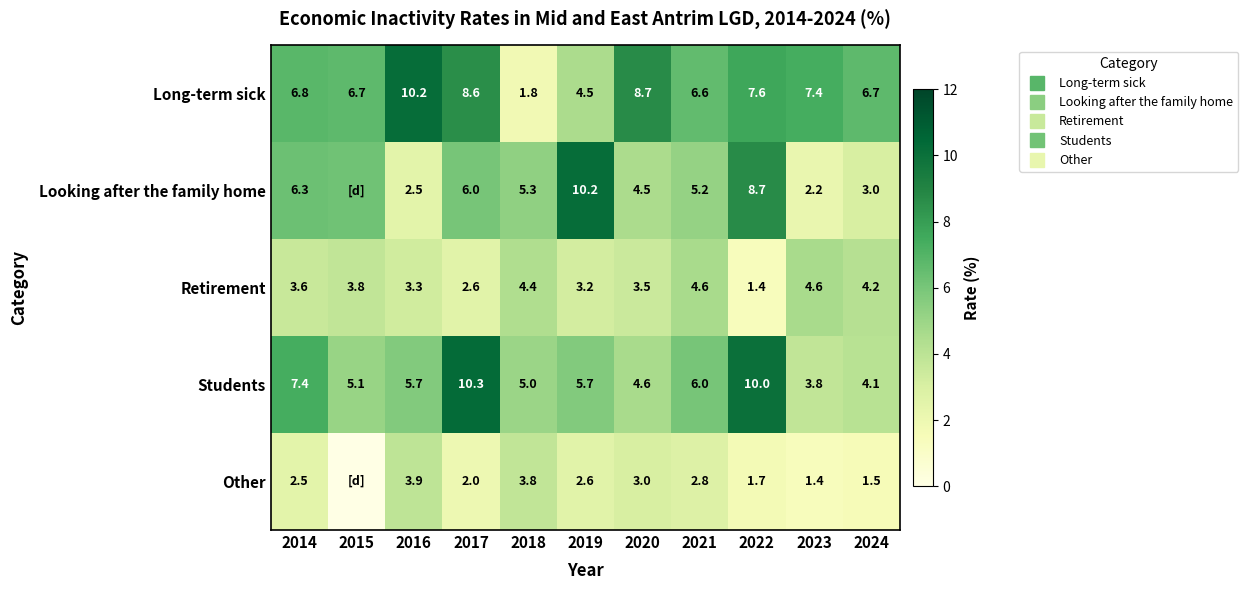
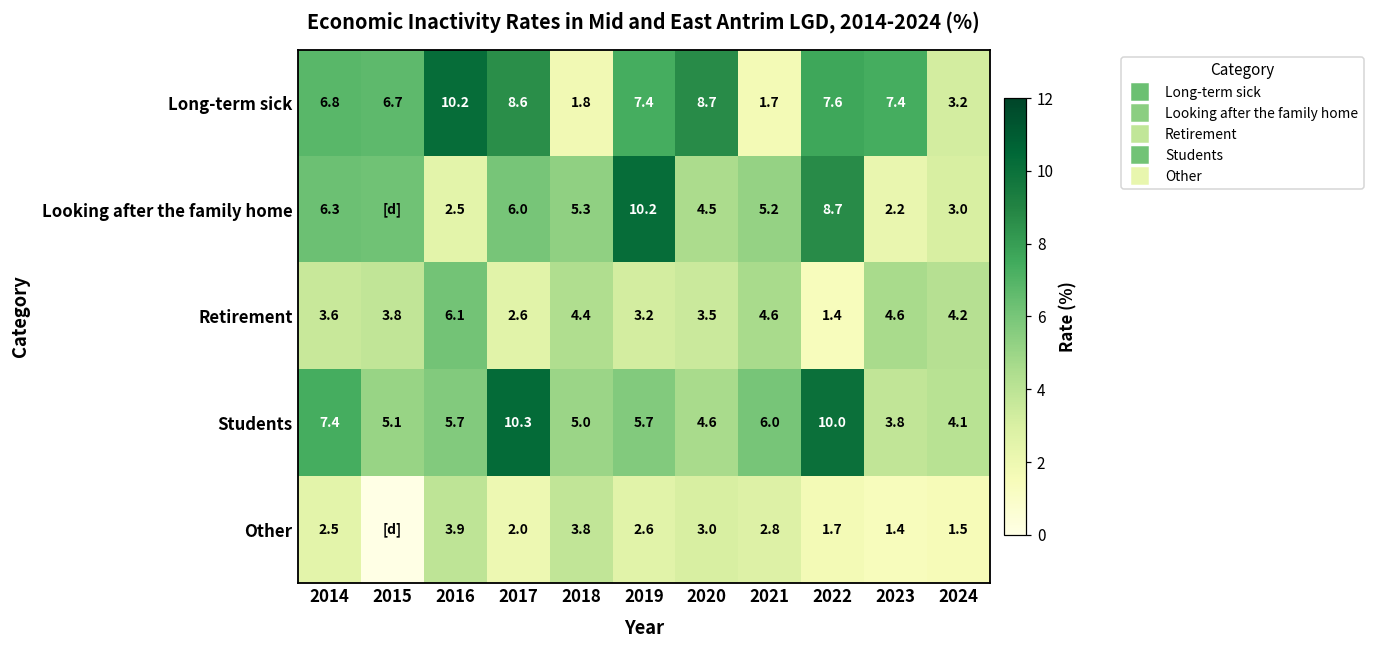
Long-term sick, 2019: 4.5 -> 7.4
Long-term sick, 2021: 6.6 -> 1.7
Long-term sick, 2024: 6.7 -> 3.2
Retirement, 2016: 3.3 -> 6.1
